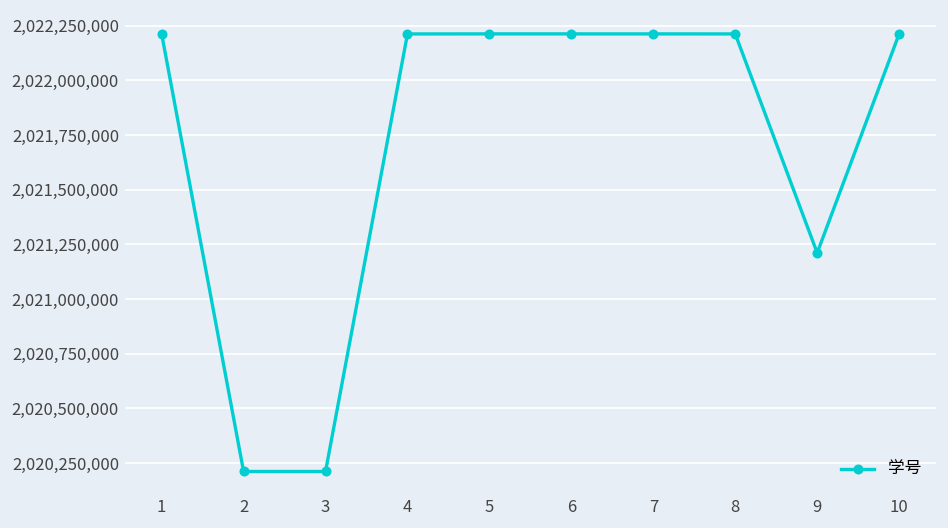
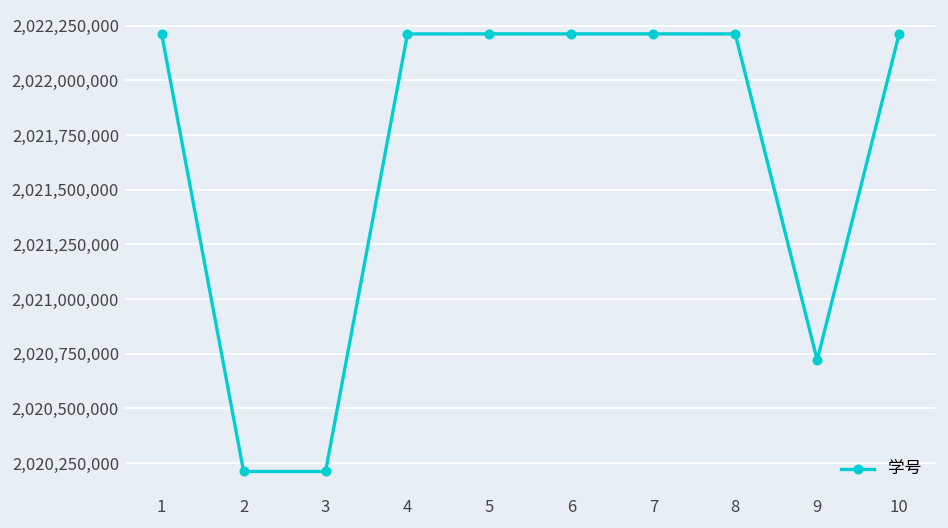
9: 2,021,210,000 -> 2,020,720,000
